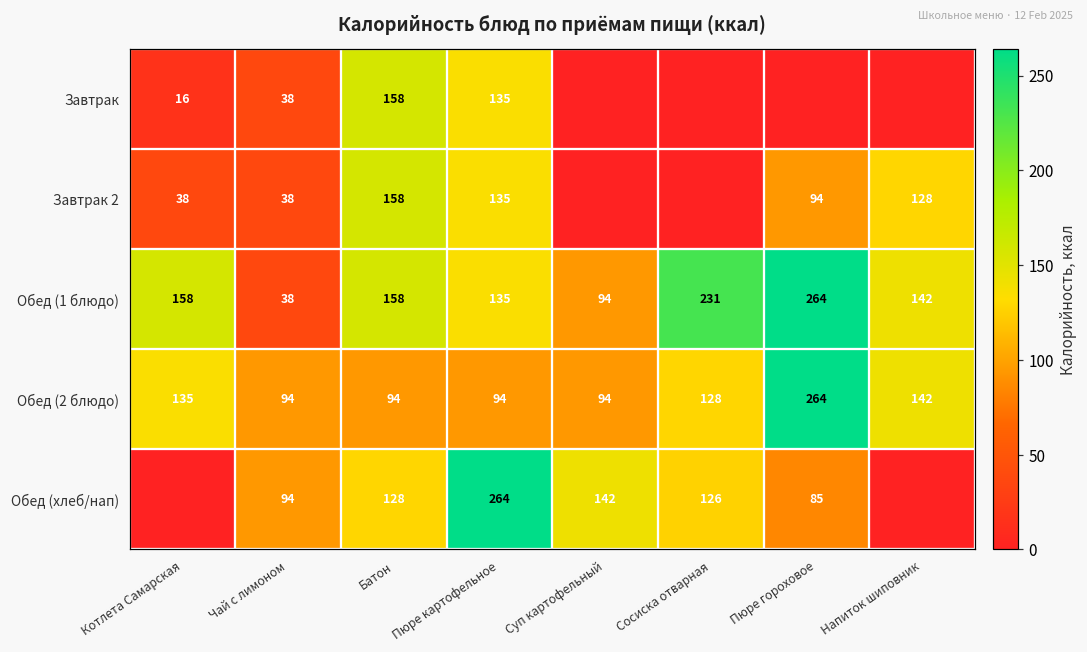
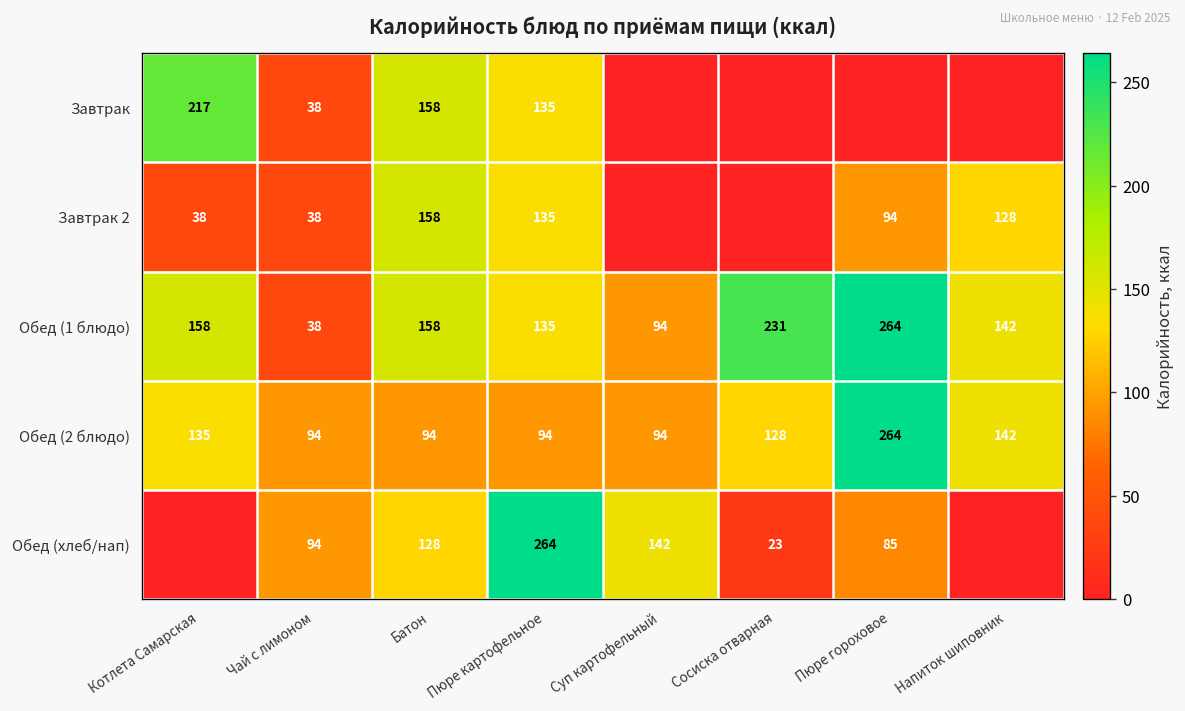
Завтрак, Котлета Самарская: 16 -> 217
Обед (хлеб/нап), Сосиска отварная: 126 -> 23
